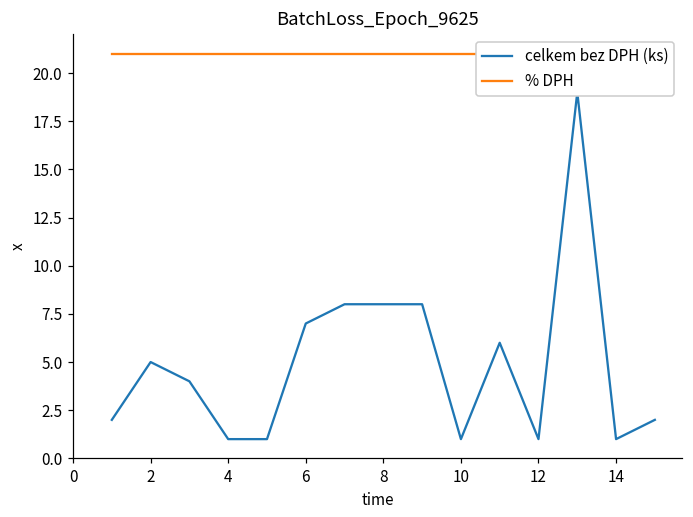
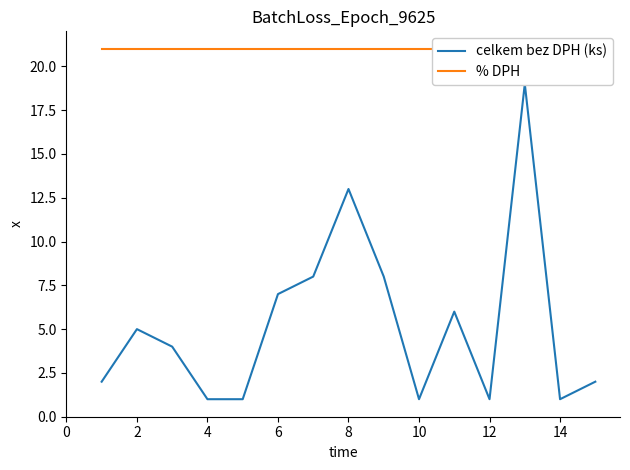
celkem bez DPH (ks), 8: 8 -> 13
